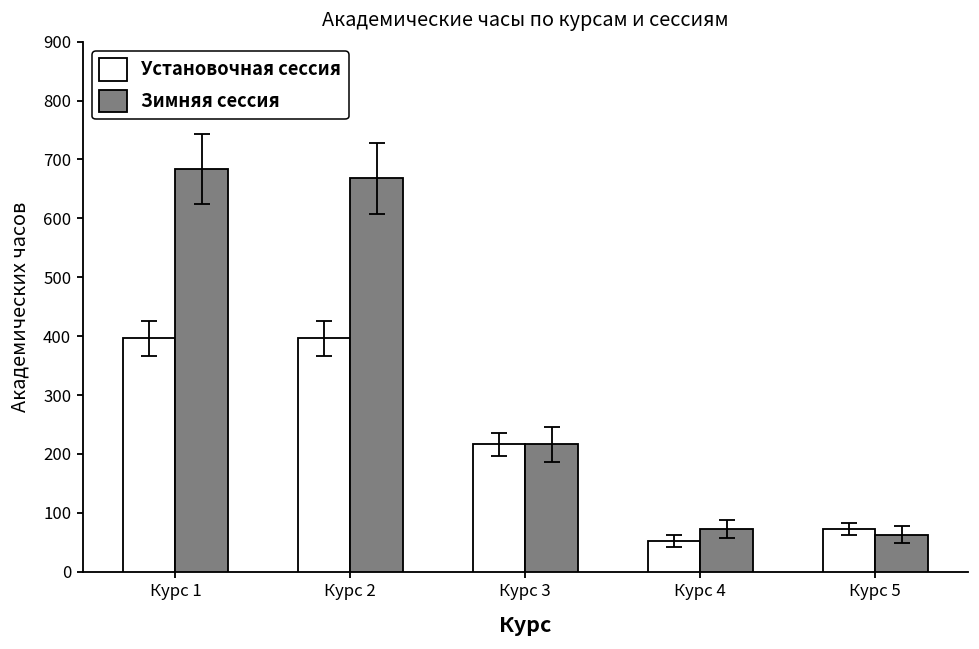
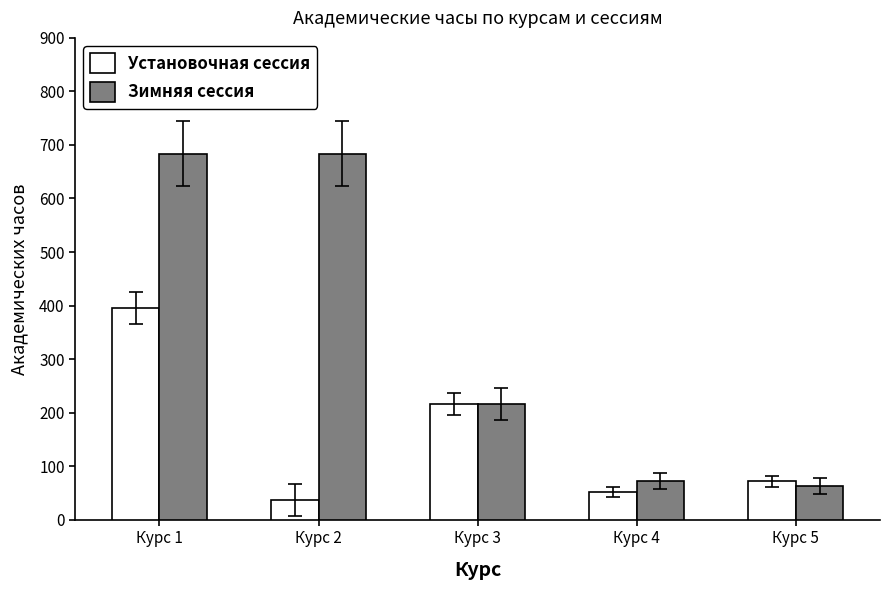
Установочная сессия, Курс 2: 400 -> 40
Зимняя сессия, Курс 2: 670 -> 680
